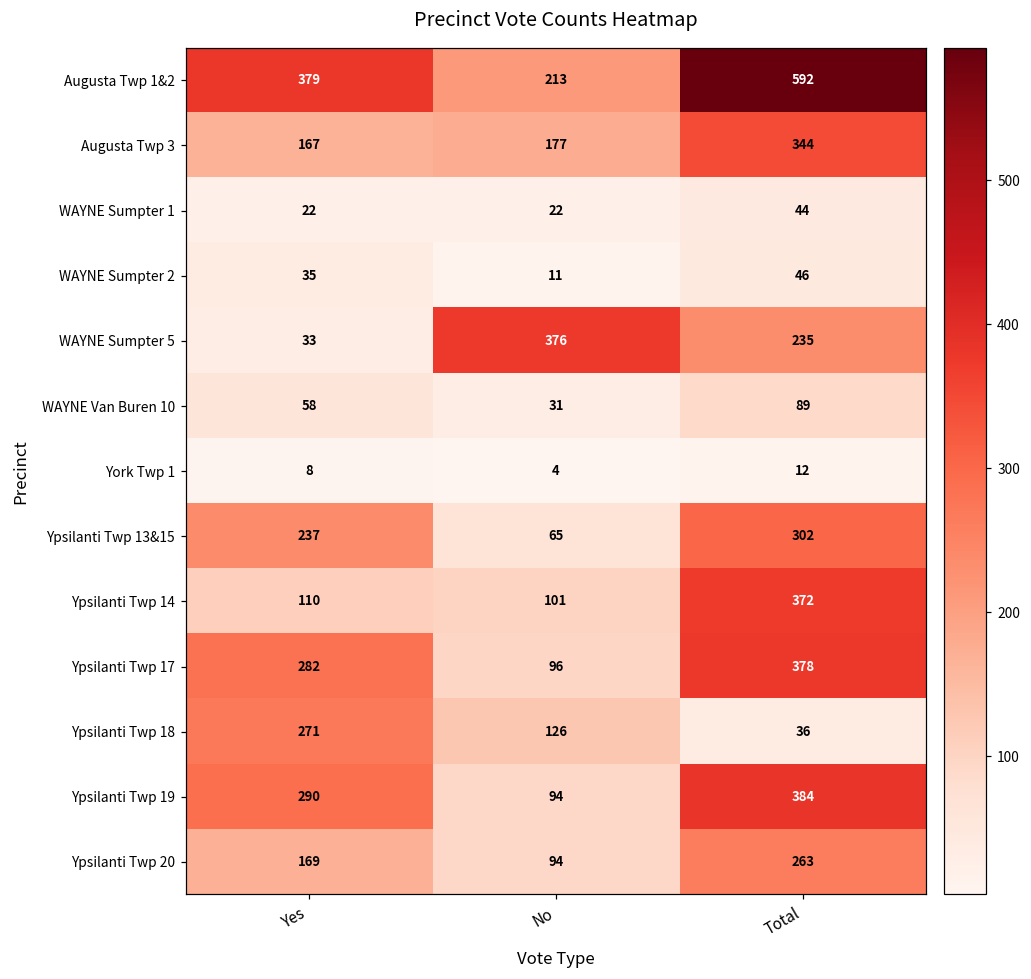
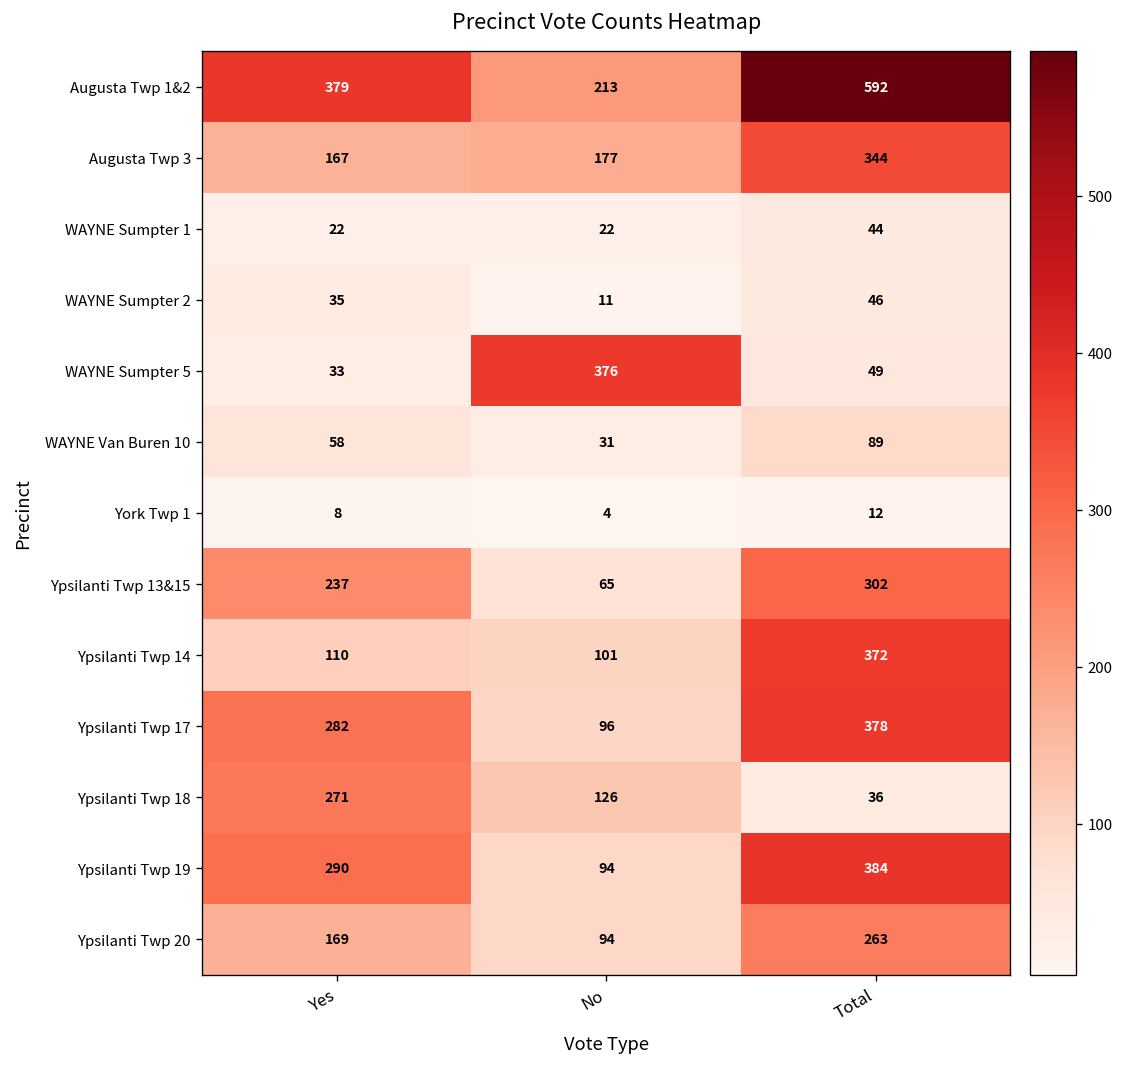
WAYNE Sumpter 5, Total: 235 -> 49
